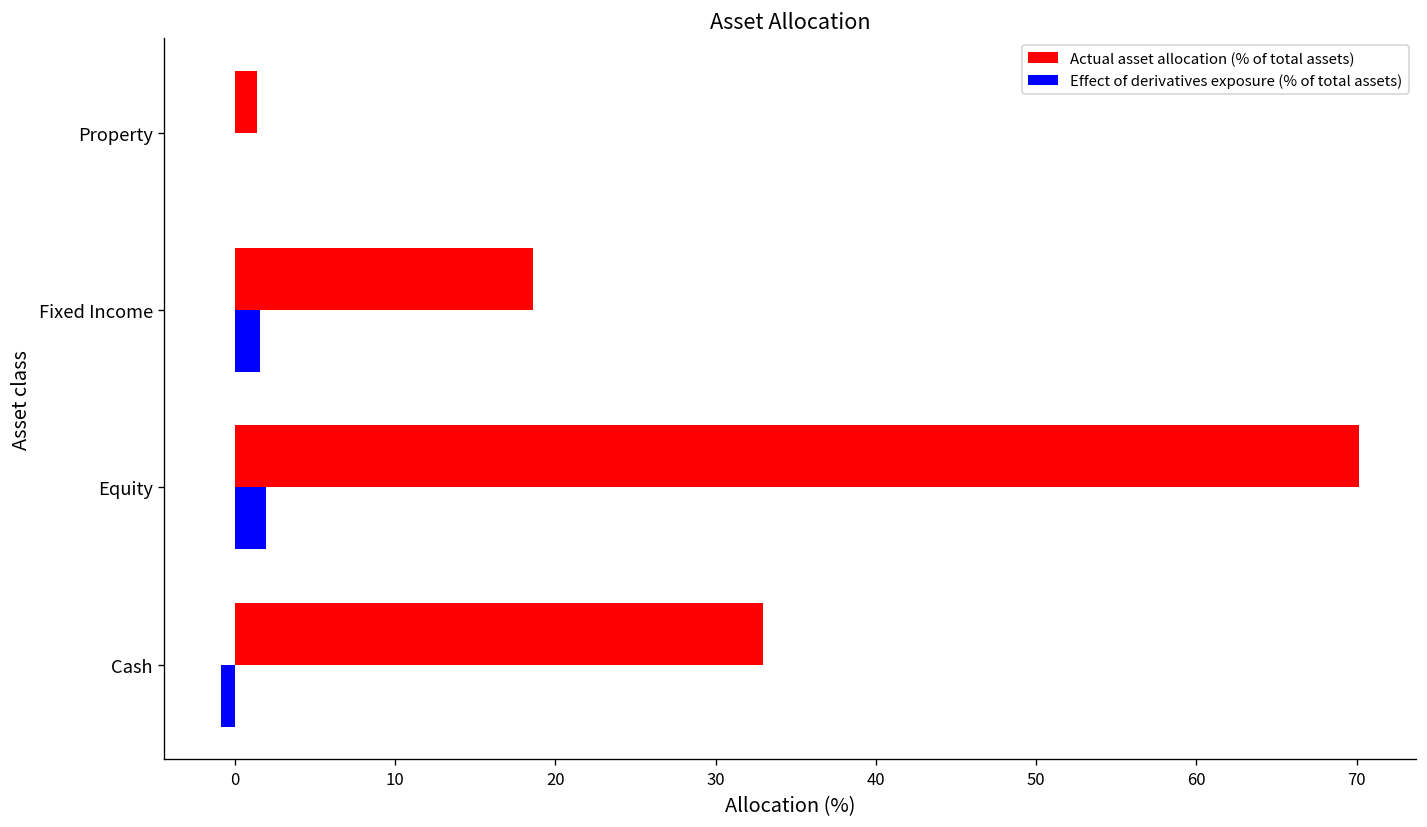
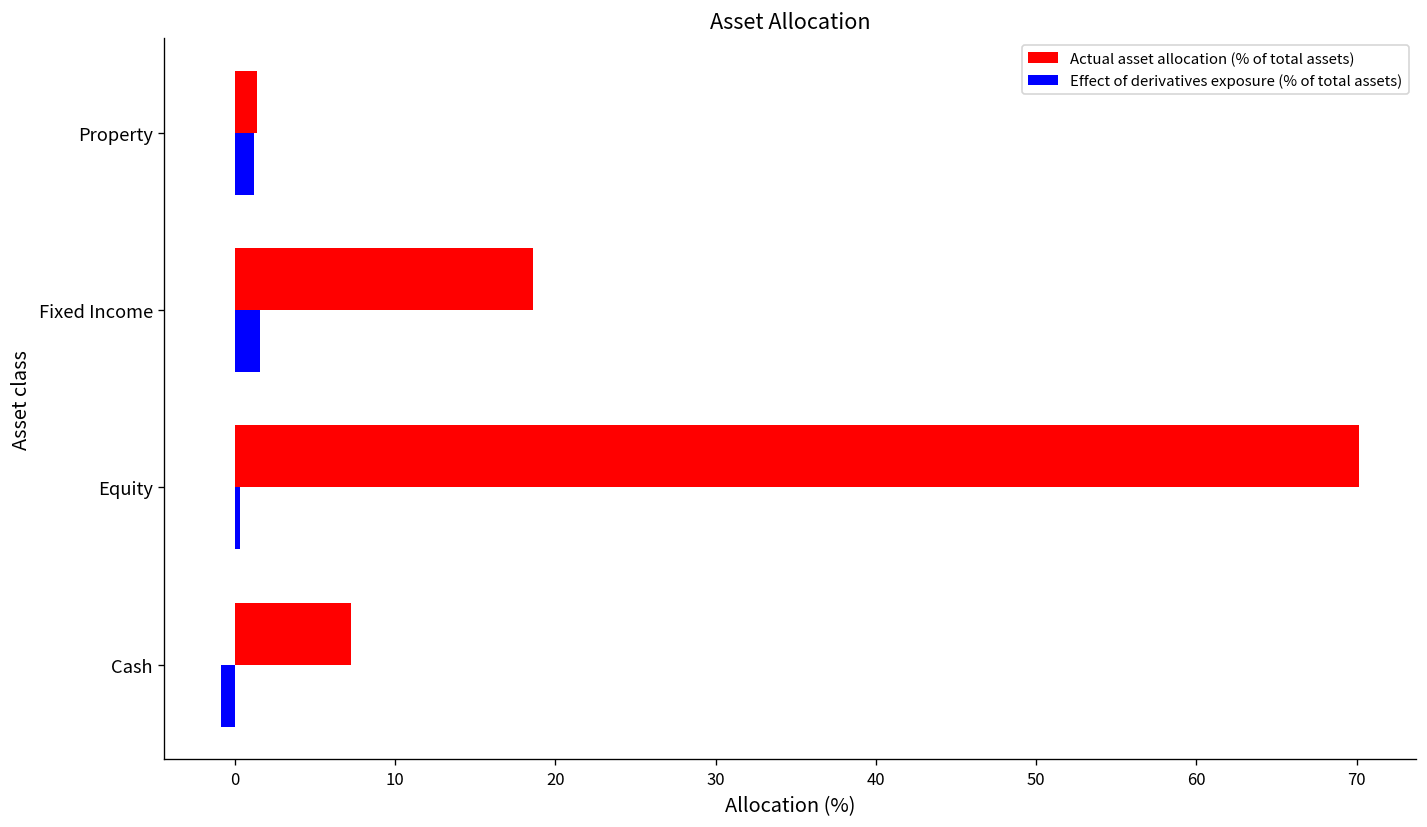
Effect of derivatives exposure (% of total assets), Property: 0.0 -> 1.2
Effect of derivatives exposure (% of total assets), Equity: 2.0 -> 0.3
Actual asset allocation (% of total assets), Cash: 33.0 -> 7.2
